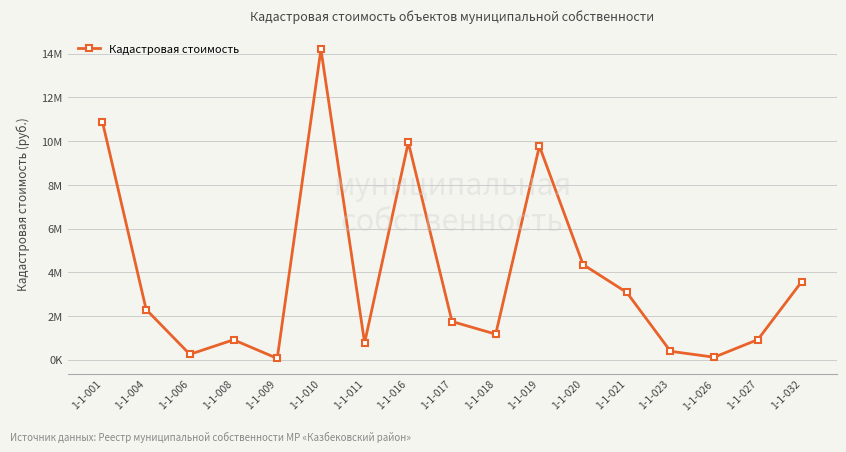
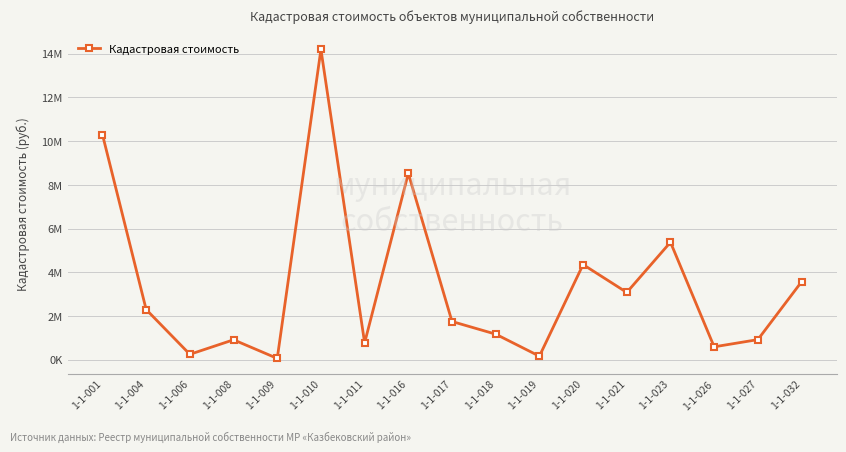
1-1-001: 10900000 -> 10300000
1-1-016: 9900000 -> 8500000
1-1-019: 9800000 -> 200000
1-1-023: 400000 -> 5400000
1-1-026: 100000 -> 600000
